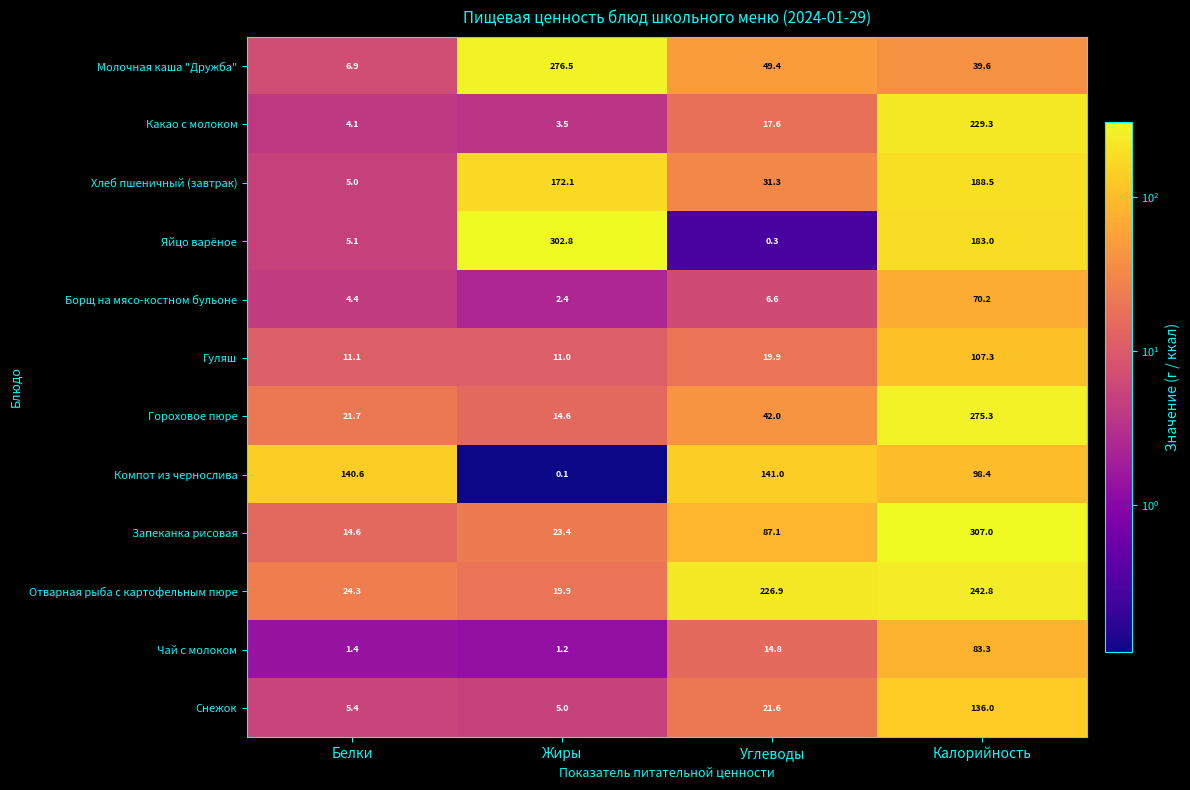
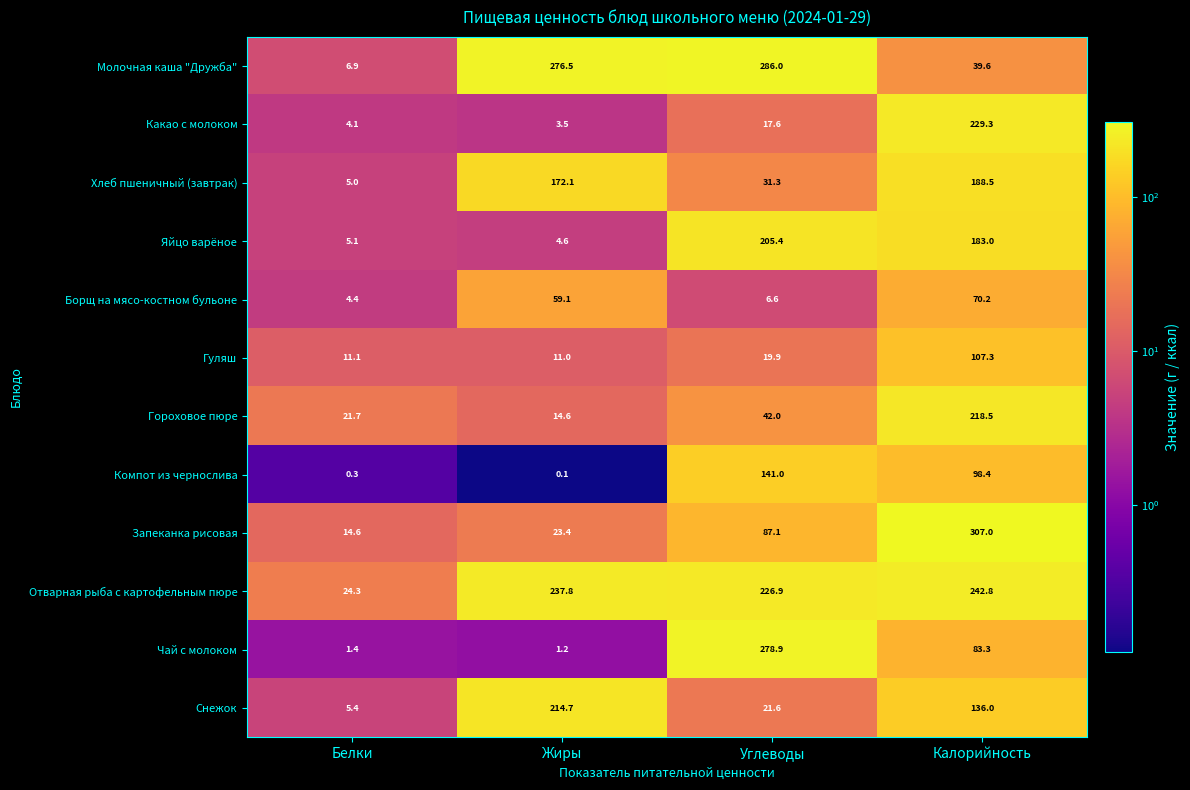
Молочная каша "Дружба", Углеводы: 49.4 -> 286.0
Яйцо варёное, Жиры: 302.8 -> 4.6
Яйцо варёное, Углеводы: 0.3 -> 205.4
Борщ на мясо-костном бульоне, Жиры: 2.4 -> 59.1
Гороховое пюре, Калорийность: 275.3 -> 218.5
Компот из чернослива, Белки: 140.6 -> 0.3
Отварная рыба с картофельным пюре, Жиры: 19.9 -> 237.8
Чай с молоком, Углеводы: 14.8 -> 278.9
Снежок, Жиры: 5.0 -> 214.7
